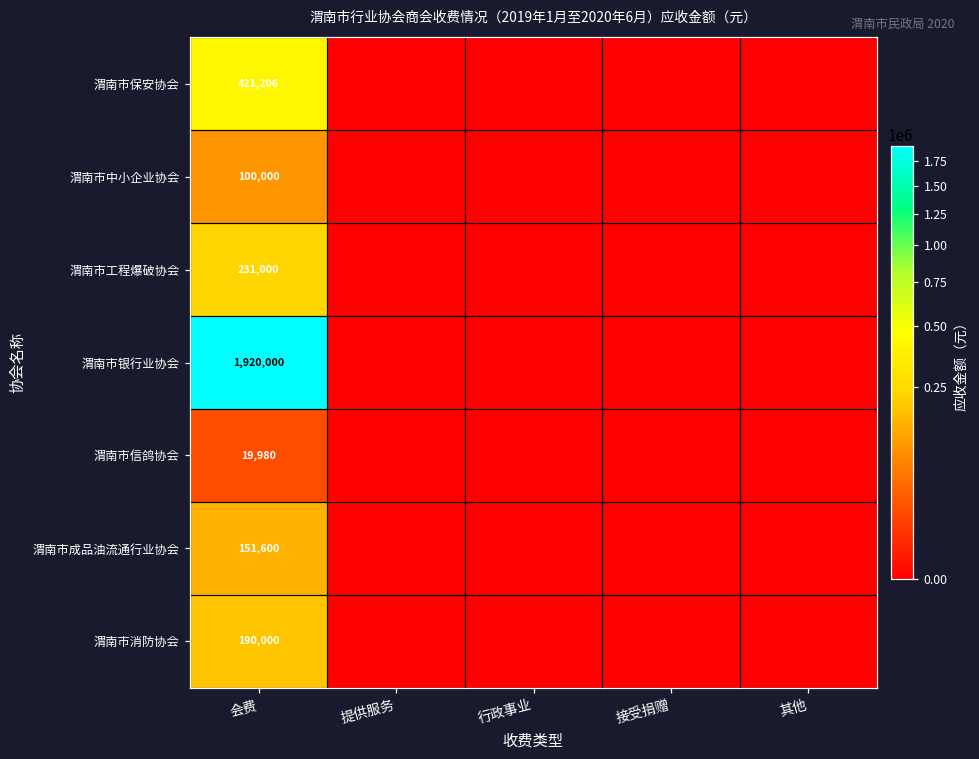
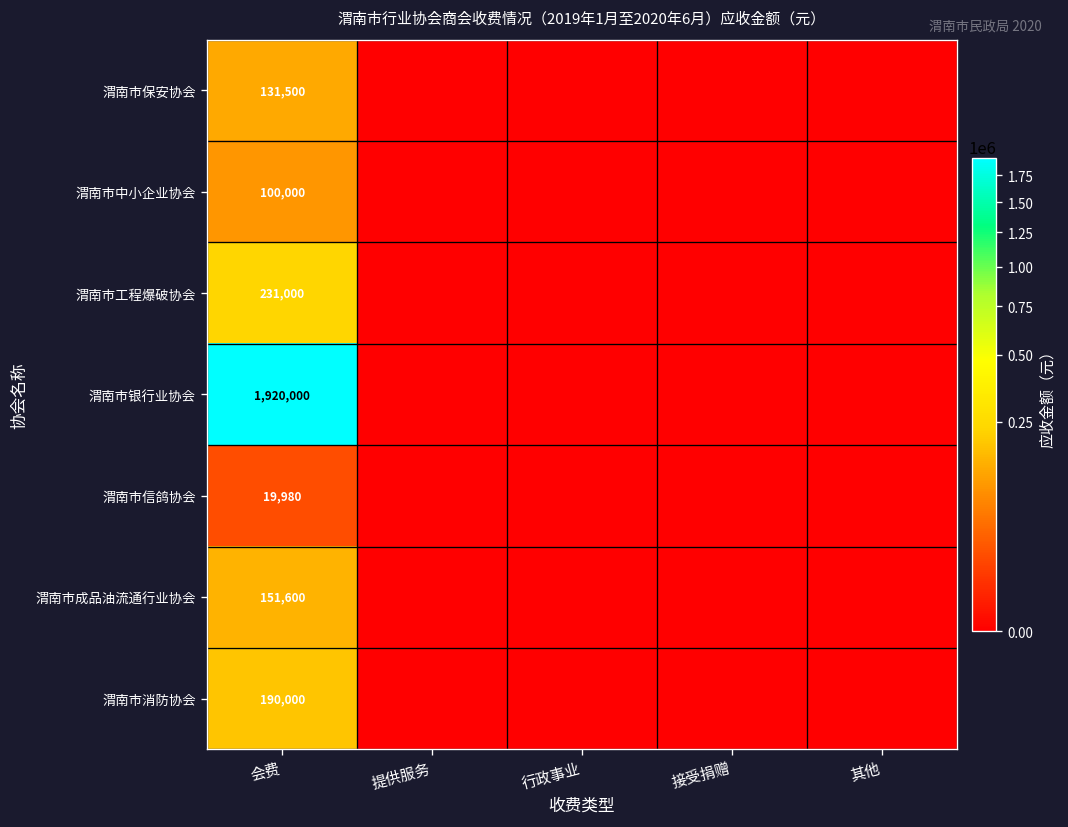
渭南市保安协会, 会费: 421,206 -> 131,500
